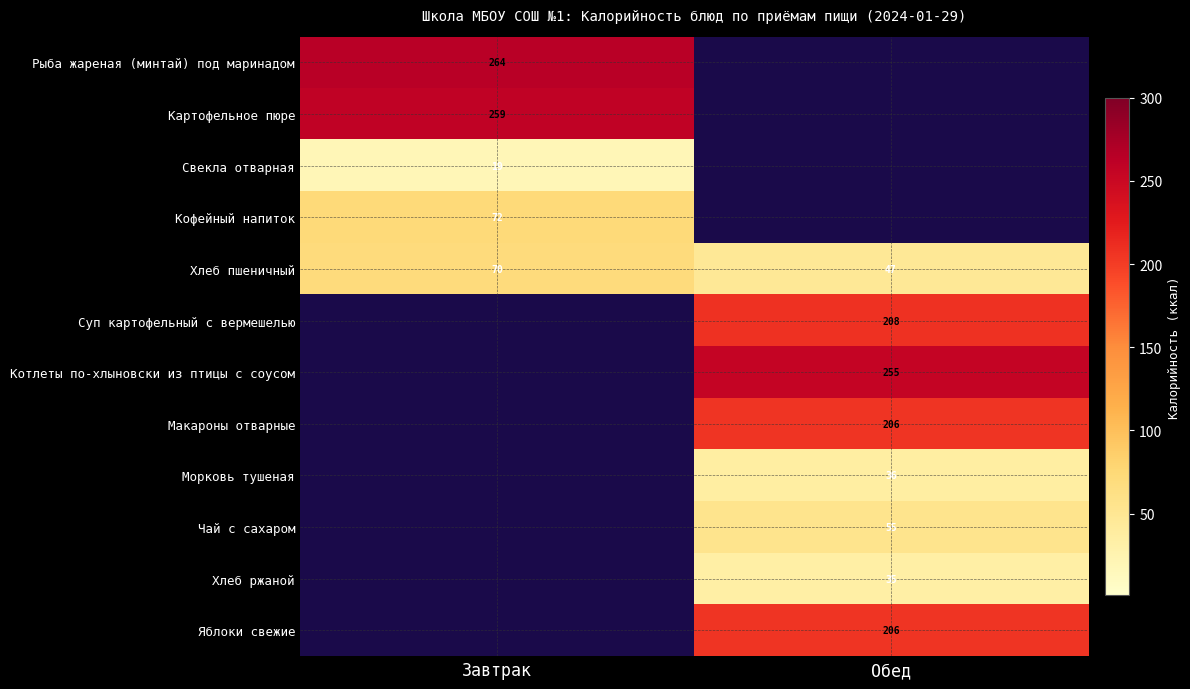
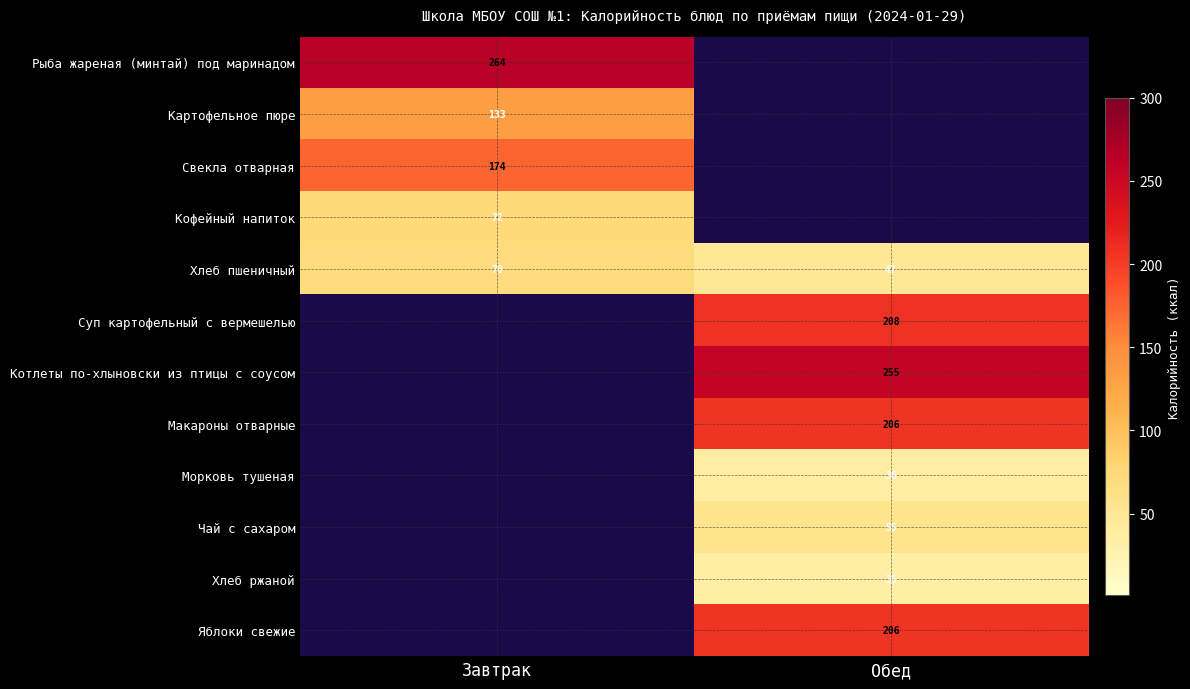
Картофельное пюре, Завтрак: 259 -> 133
Свекла отварная, Завтрак: 19 -> 174
